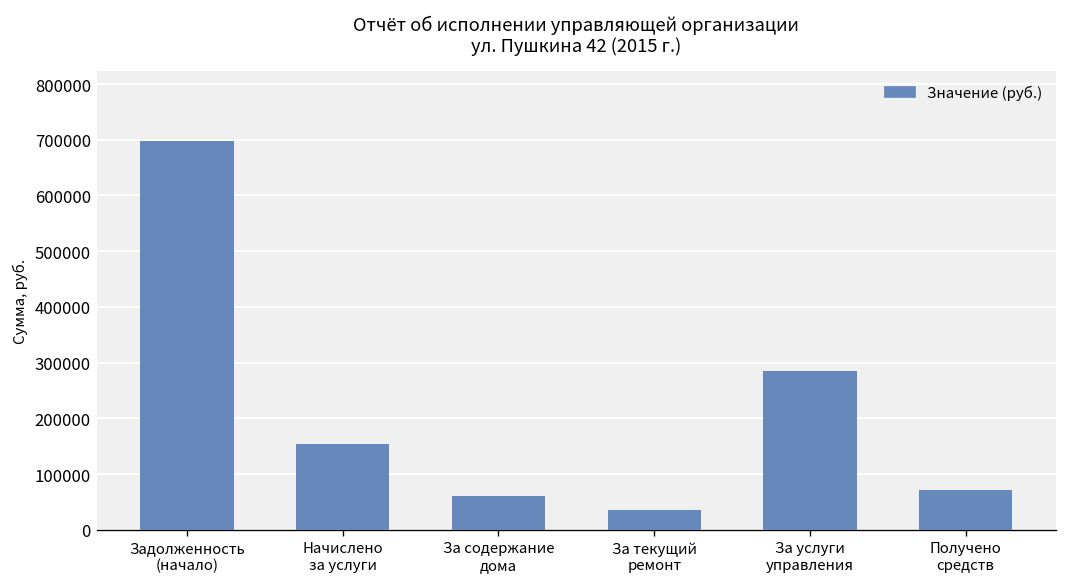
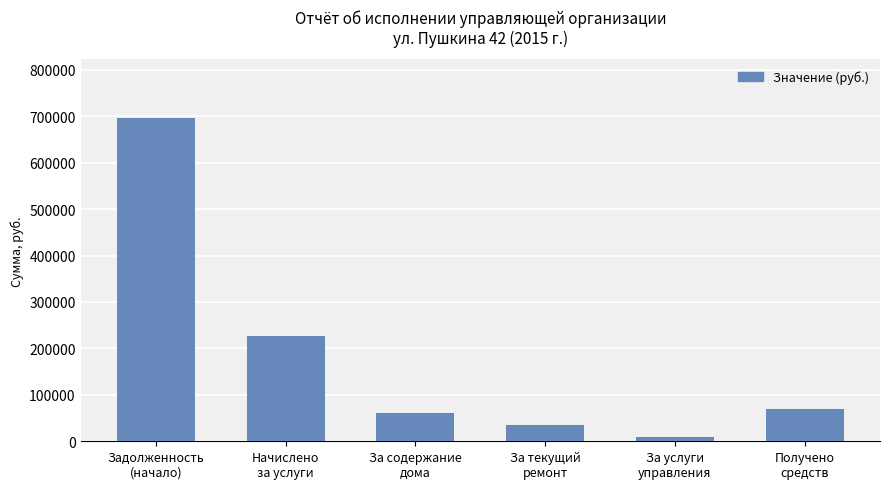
Начислено за услуги: 150000 -> 230000
За услуги управления: 280000 -> 10000
